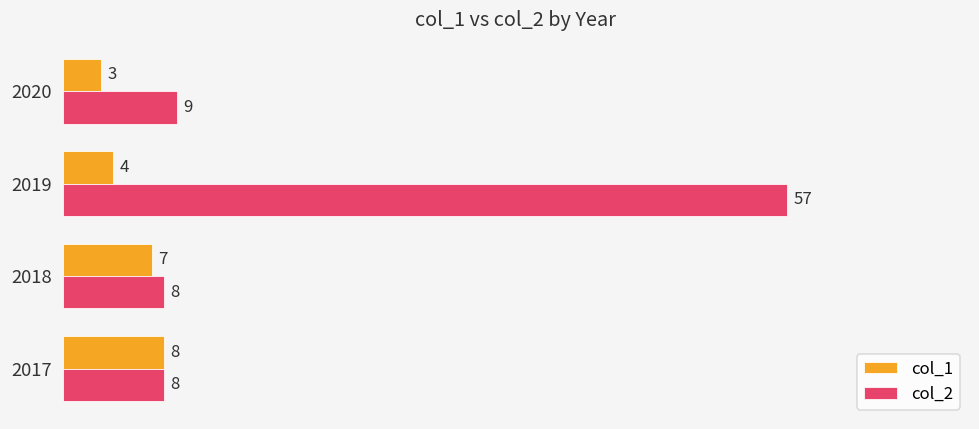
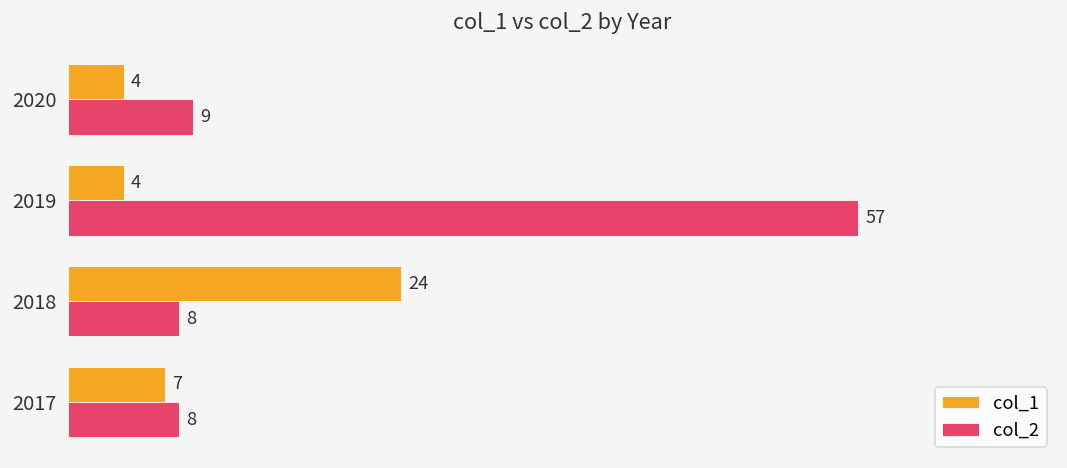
col_1, 2020: 3 -> 4
col_1, 2018: 7 -> 24
col_1, 2017: 8 -> 7
